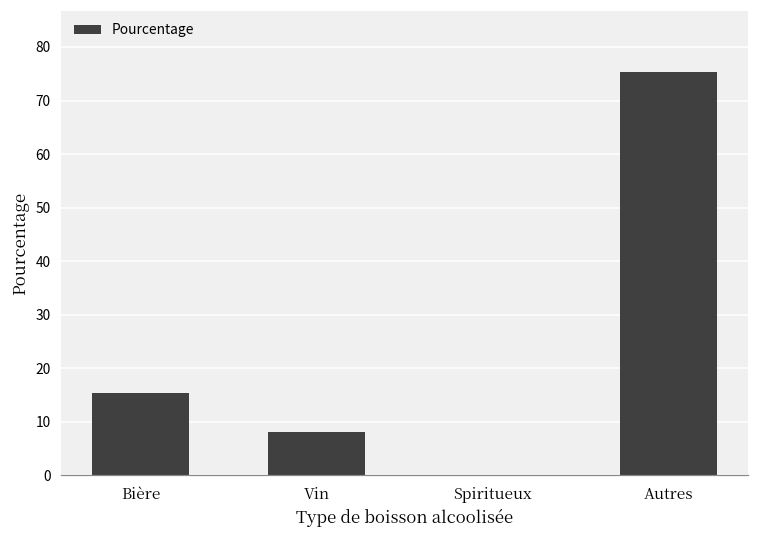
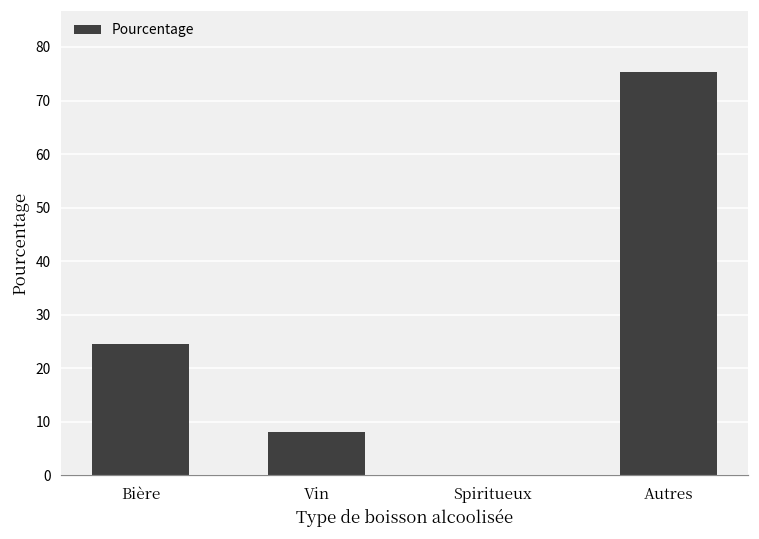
Bière: 15 -> 25
